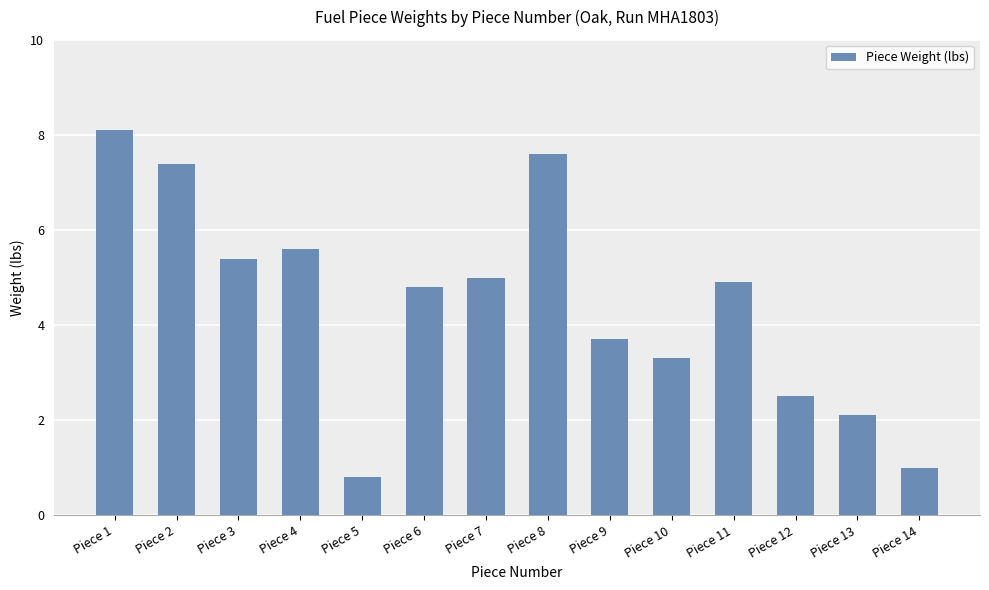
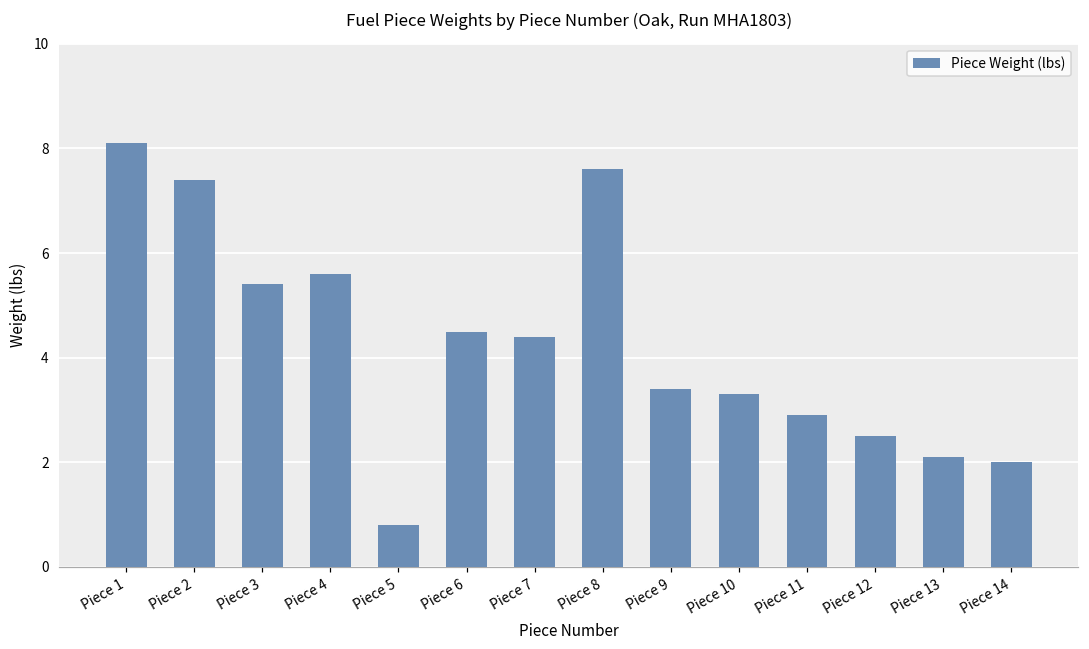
Piece 6: 4.8 -> 4.5
Piece 7: 5.0 -> 4.4
Piece 9: 3.7 -> 3.4
Piece 11: 4.9 -> 2.9
Piece 14: 1 -> 2
